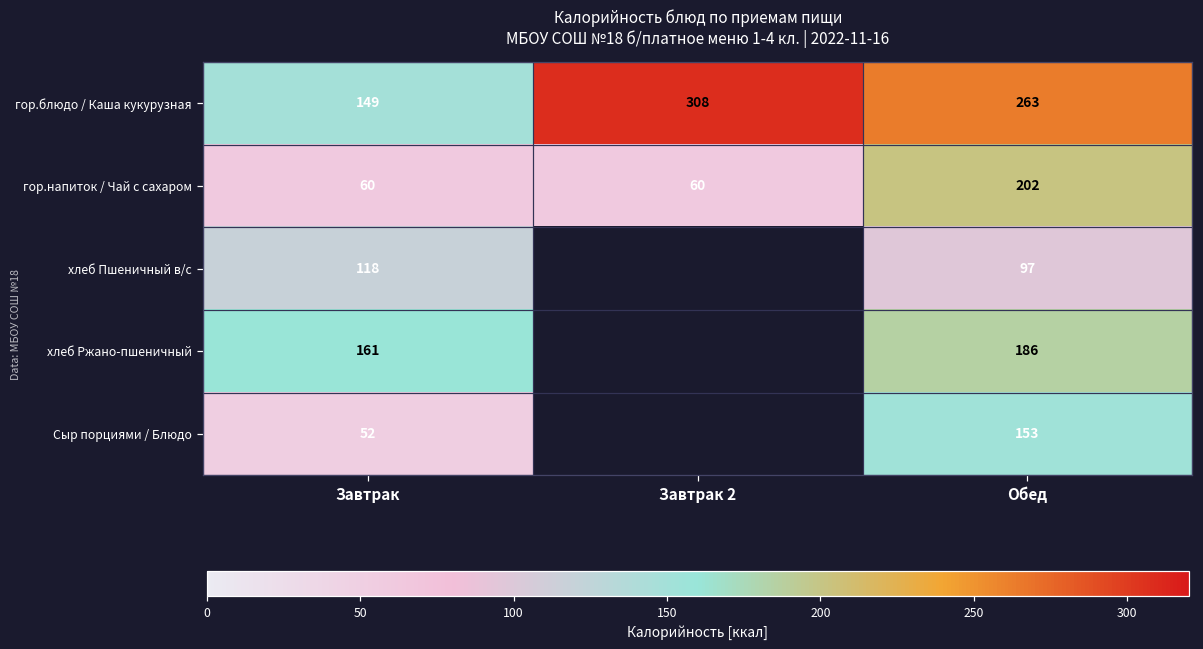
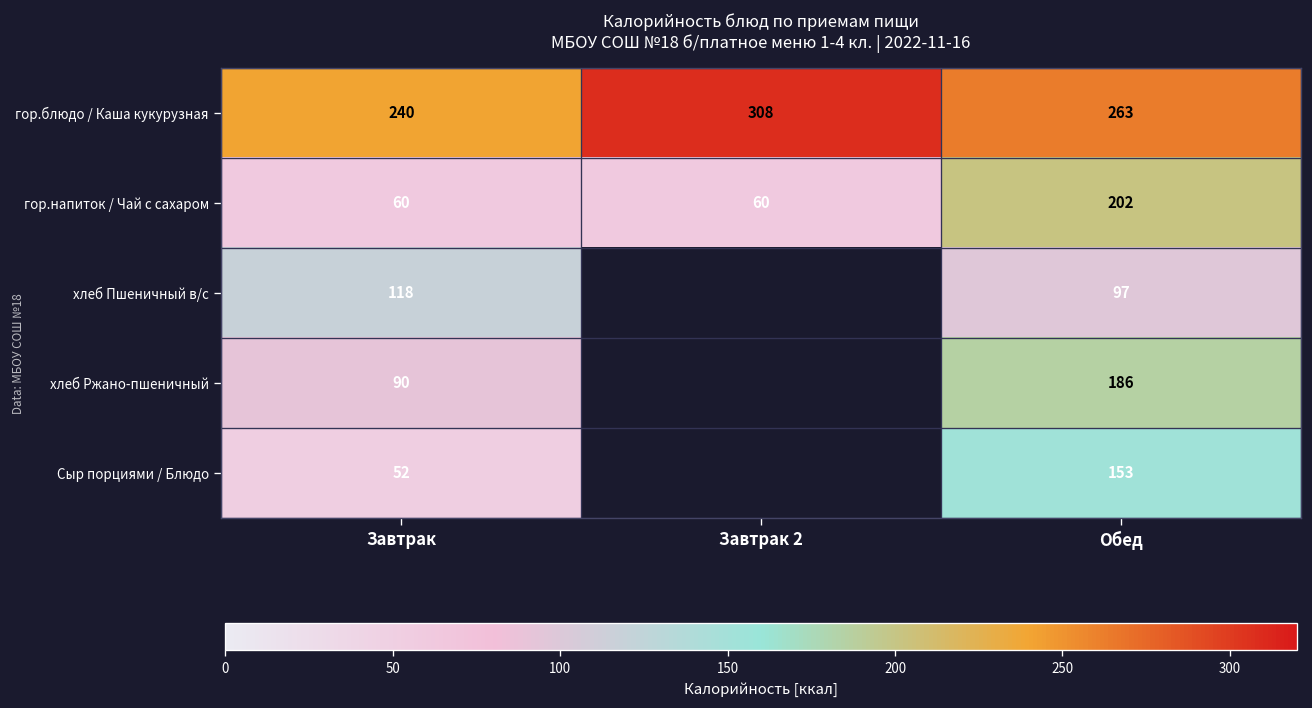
гор.блюдо / Каша кукурузная, Завтрак: 149 -> 240
хлеб Ржано-пшеничный, Завтрак: 161 -> 90
